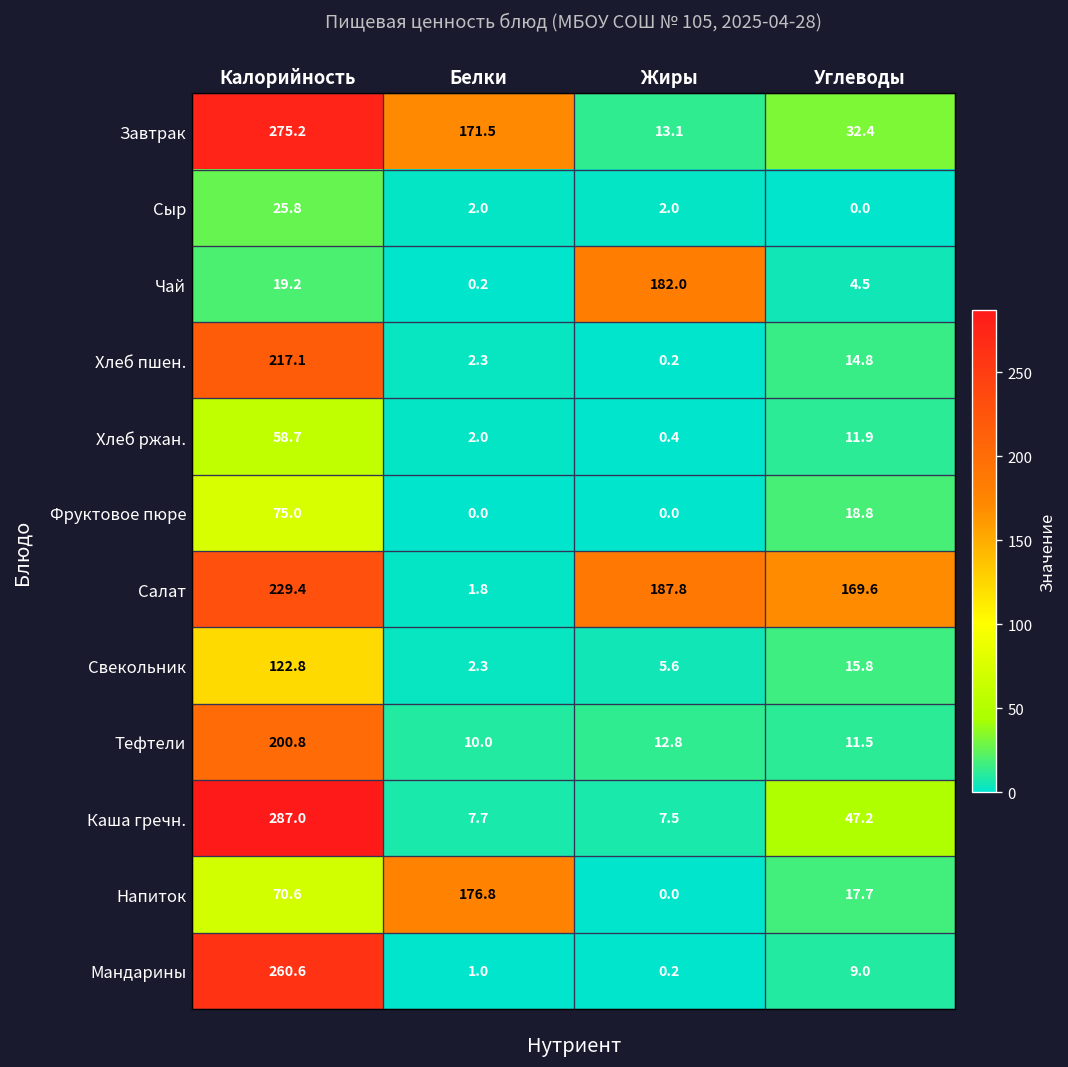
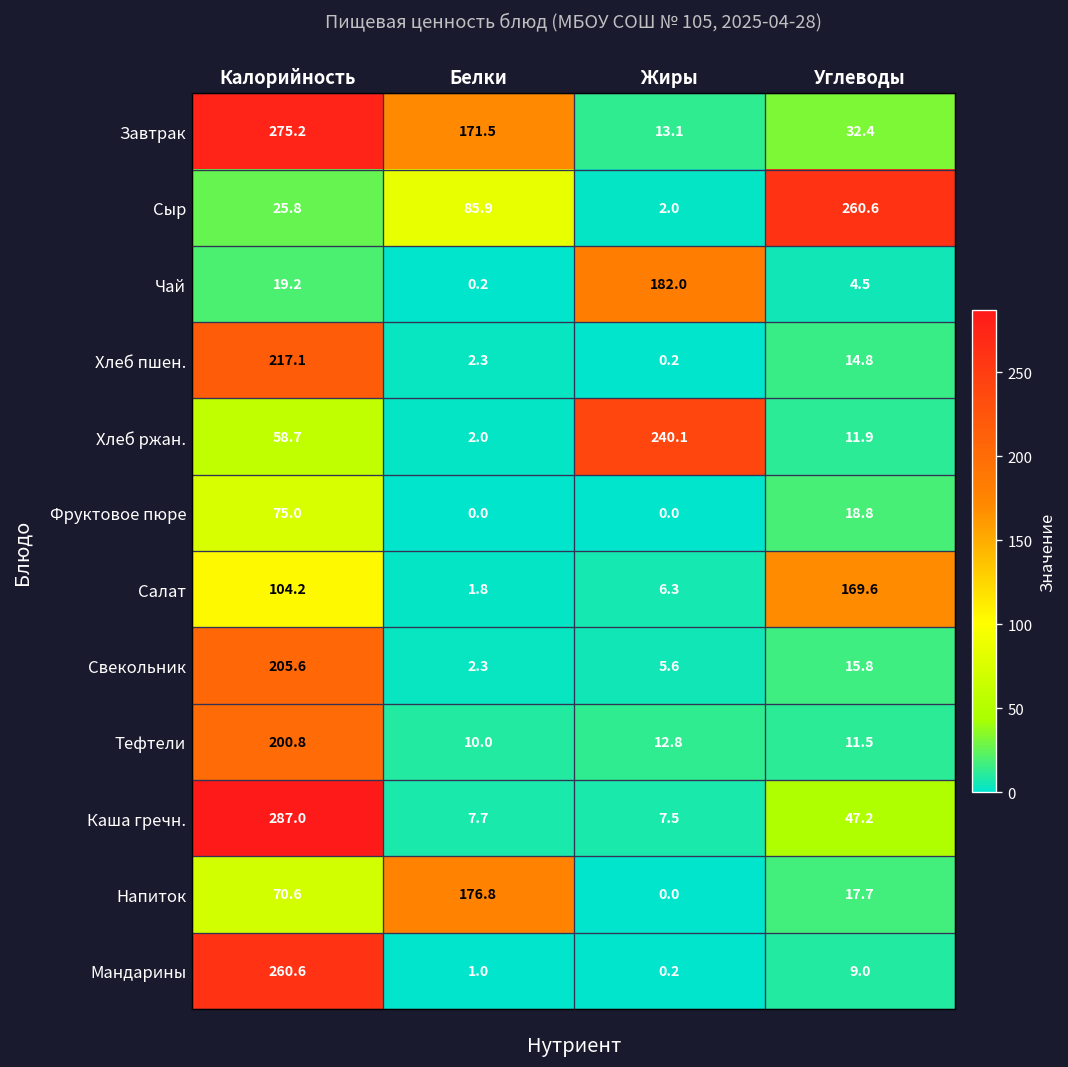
Сыр, Белки: 2.0 -> 85.9
Сыр, Углеводы: 0.0 -> 260.6
Хлеб ржан., Жиры: 0.4 -> 240.1
Салат, Калорийность: 229.4 -> 104.2
Салат, Жиры: 187.8 -> 6.3
Свекольник, Калорийность: 122.8 -> 205.6
